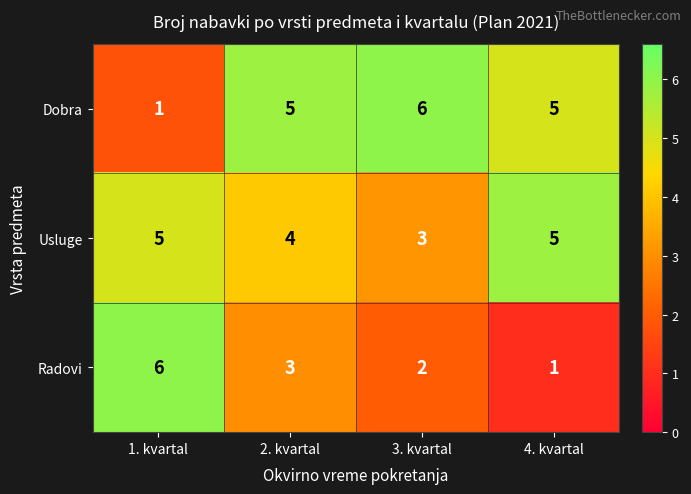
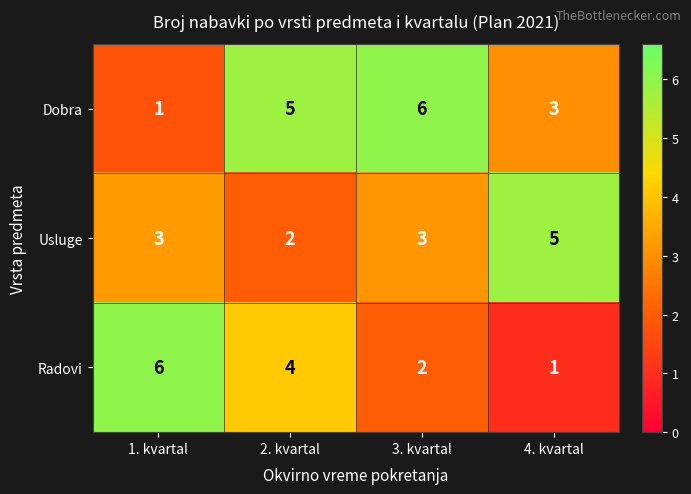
Dobra, 4. kvartal: 5 -> 3
Usluge, 1. kvartal: 5 -> 3
Usluge, 2. kvartal: 4 -> 2
Radovi, 2. kvartal: 3 -> 4
